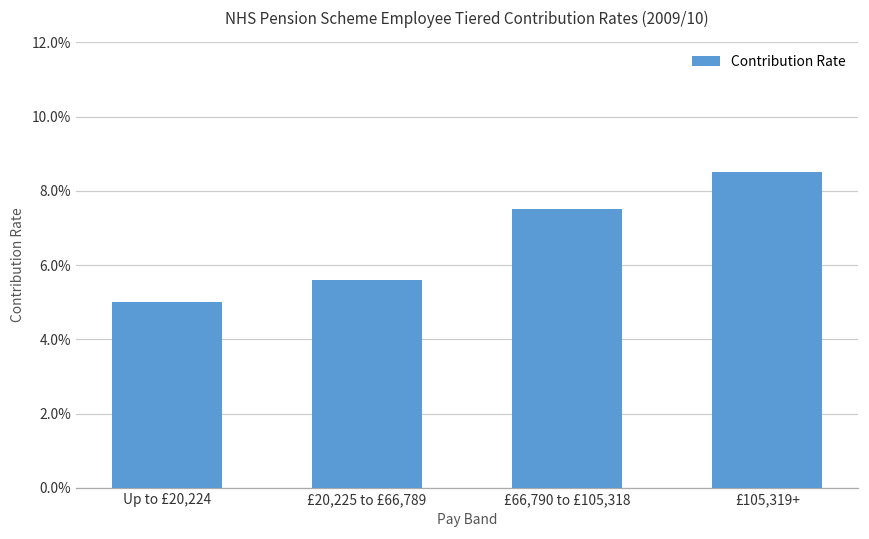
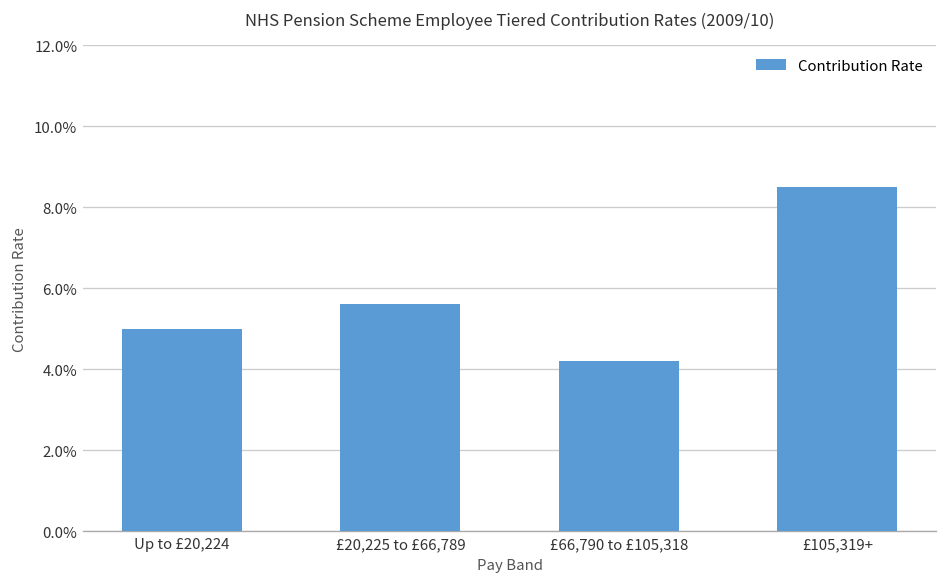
£66,790 to £105,318: 7.5% -> 4.2%
